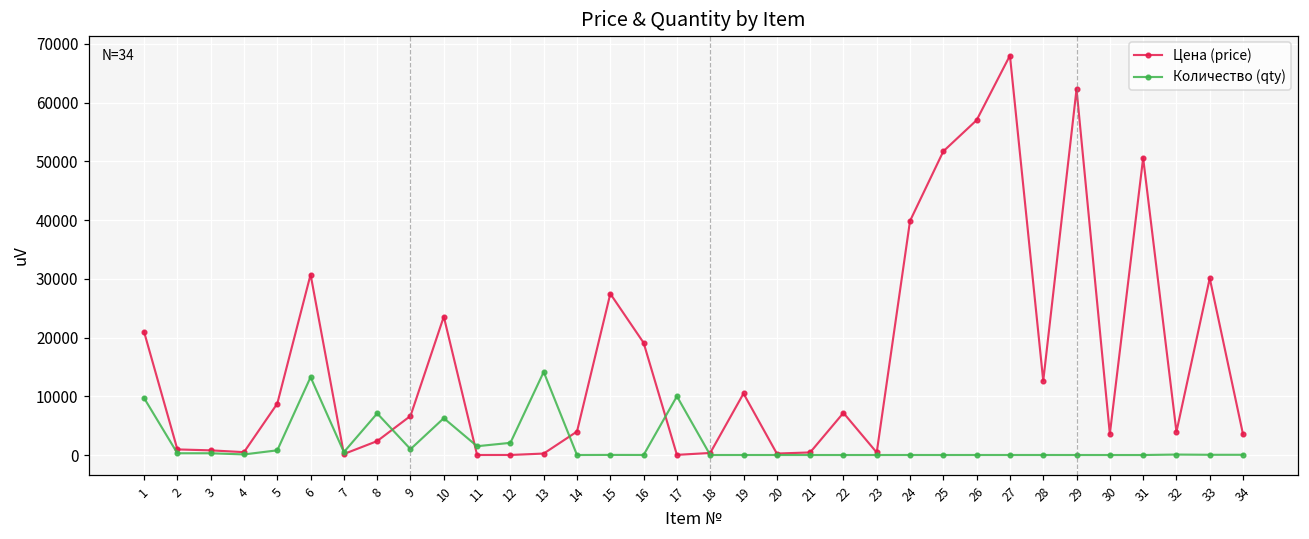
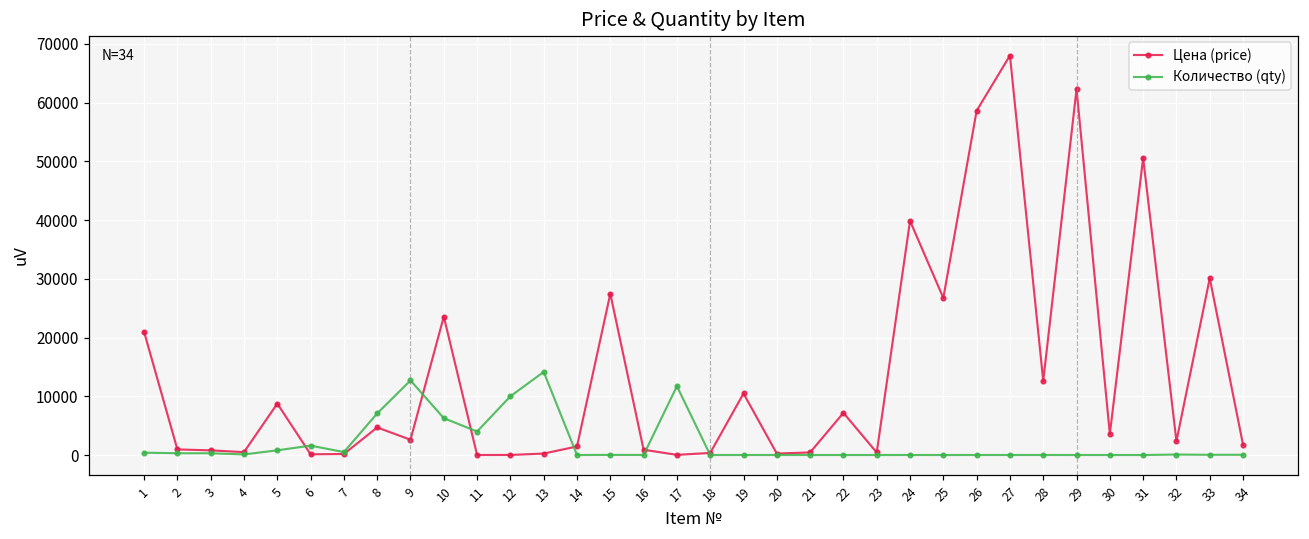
Количество (qty), 1: 10000 -> 0
Цена (price), 6: 31000 -> 0
Количество (qty), 6: 13000 -> 2000
Цена (price), 8: 2000 -> 5000
Цена (price), 9: 7000 -> 3000
Количество (qty), 9: 1000 -> 13000
Количество (qty), 11: 1000 -> 4000
Количество (qty), 12: 2000 -> 10000
Цена (price), 14: 4000 -> 1000
Цена (price), 16: 19000 -> 1000
Количество (qty), 17: 10000 -> 12000
Цена (price), 25: 52000 -> 27000
Цена (price), 26: 57000 -> 59000
Цена (price), 32: 4000 -> 2000
Цена (price), 34: 4000 -> 2000
